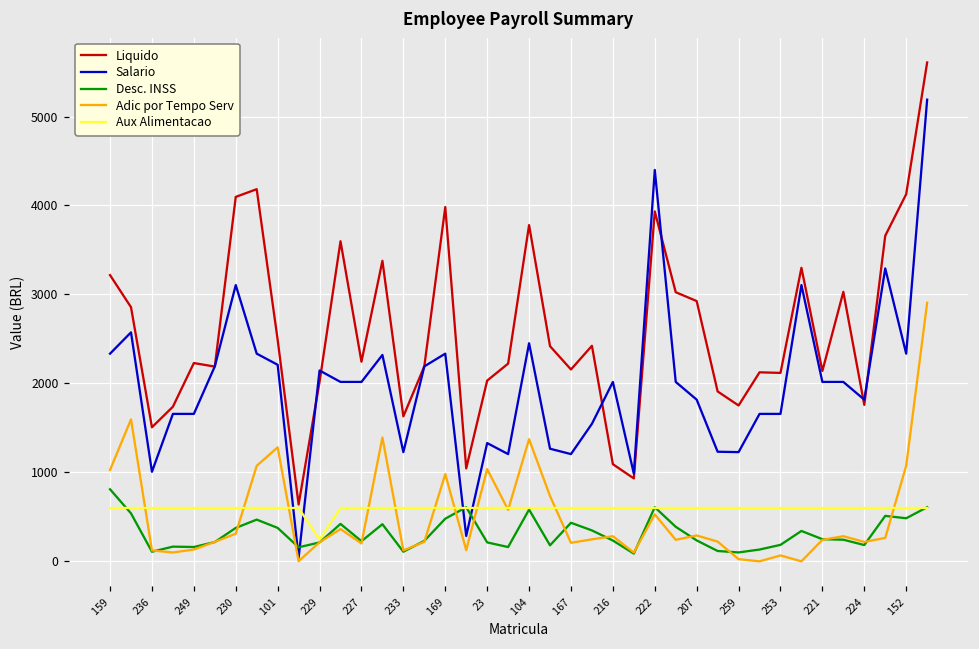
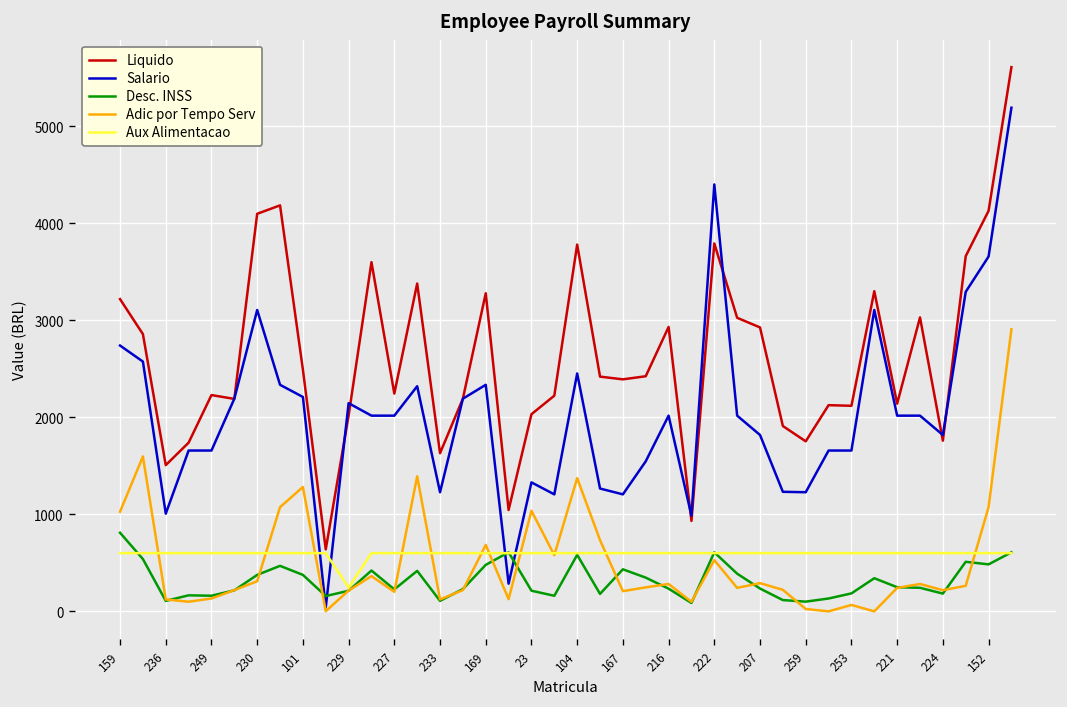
Salario, 159: 2300 -> 2700
Liquido, 169: 4000 -> 3300
Adic por Tempo Serv, 169: 1000 -> 700
Liquido, 167: 2200 -> 2400
Liquido, 216: 1100 -> 2900
Liquido, 222: 3900 -> 3800
Salario, 152: 2300 -> 3700
